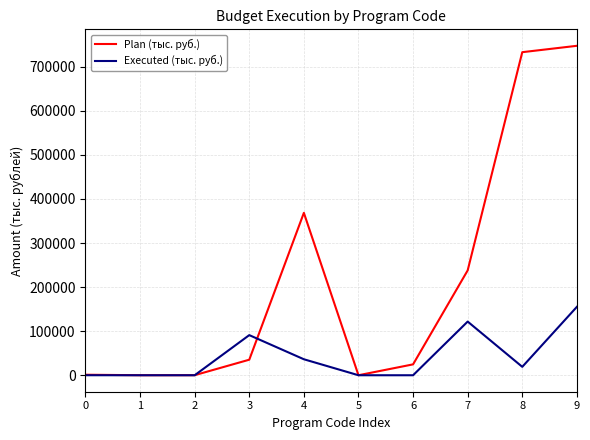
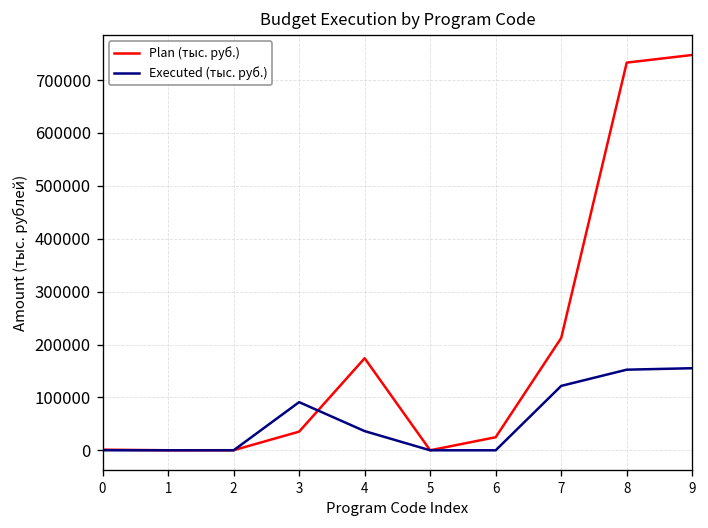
Plan (тыс. руб.), 4: 370000 -> 170000
Plan (тыс. руб.), 7: 240000 -> 210000
Executed (тыс. руб.), 8: 20000 -> 150000
